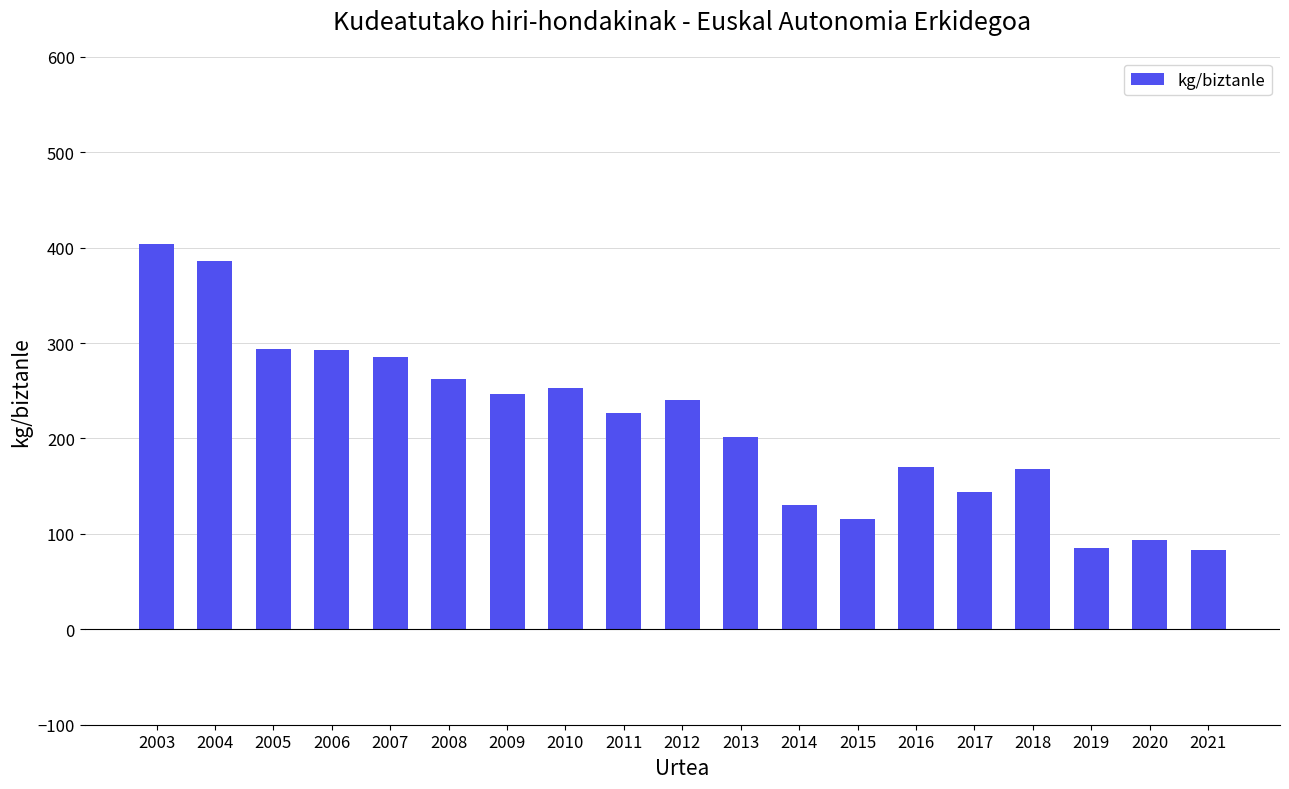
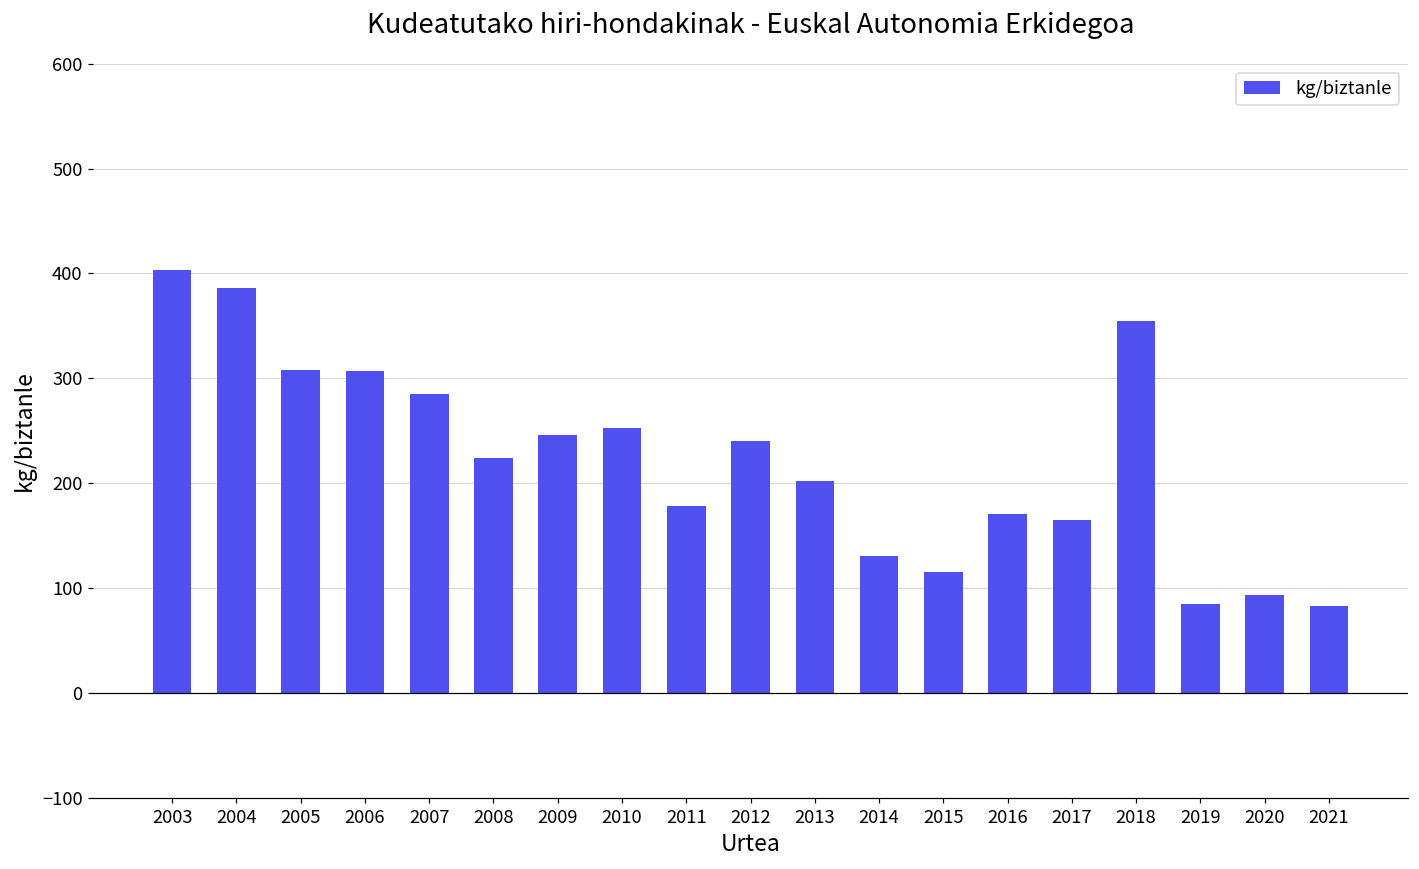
2005: 290 -> 310
2006: 290 -> 310
2008: 260 -> 220
2011: 230 -> 180
2017: 140 -> 170
2018: 170 -> 350
